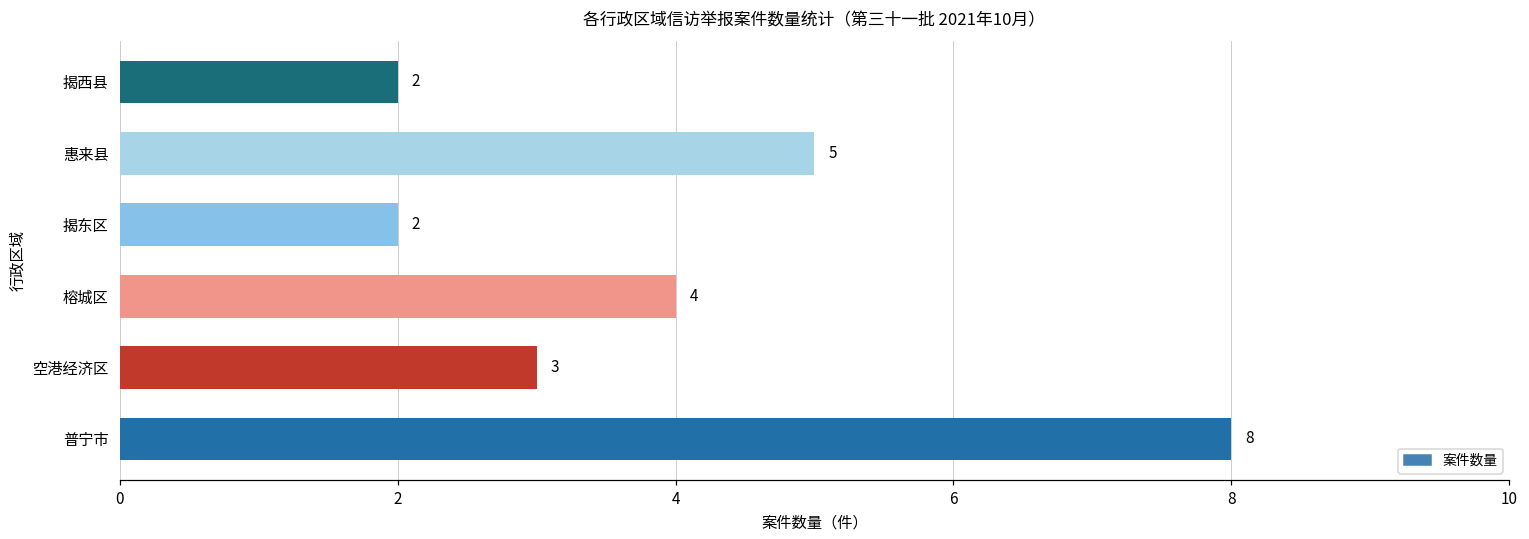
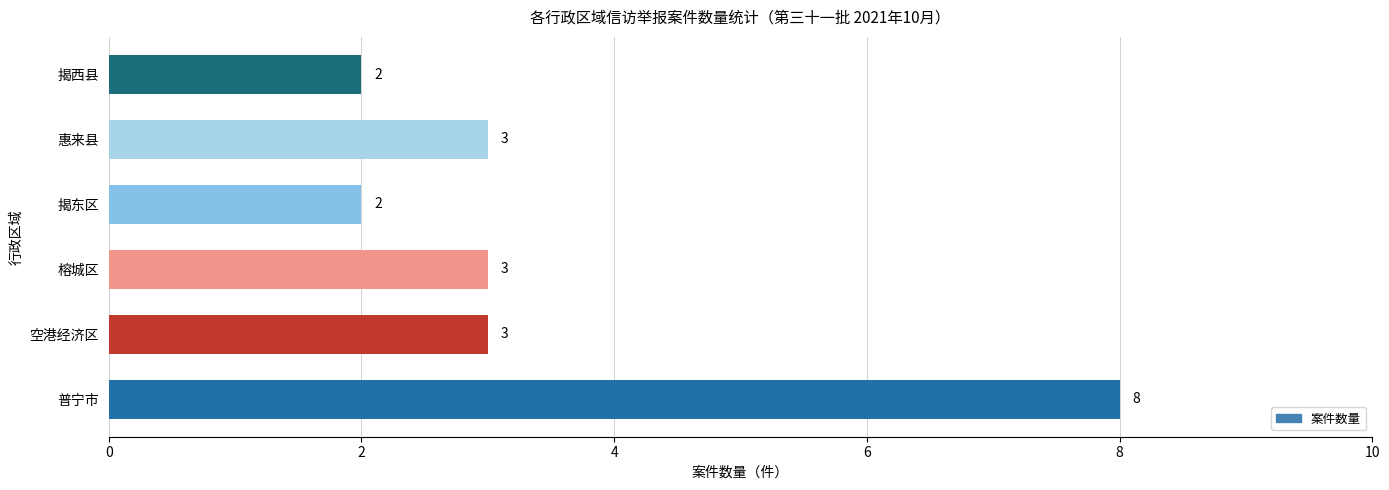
惠来县: 5 -> 3
榕城区: 4 -> 3
